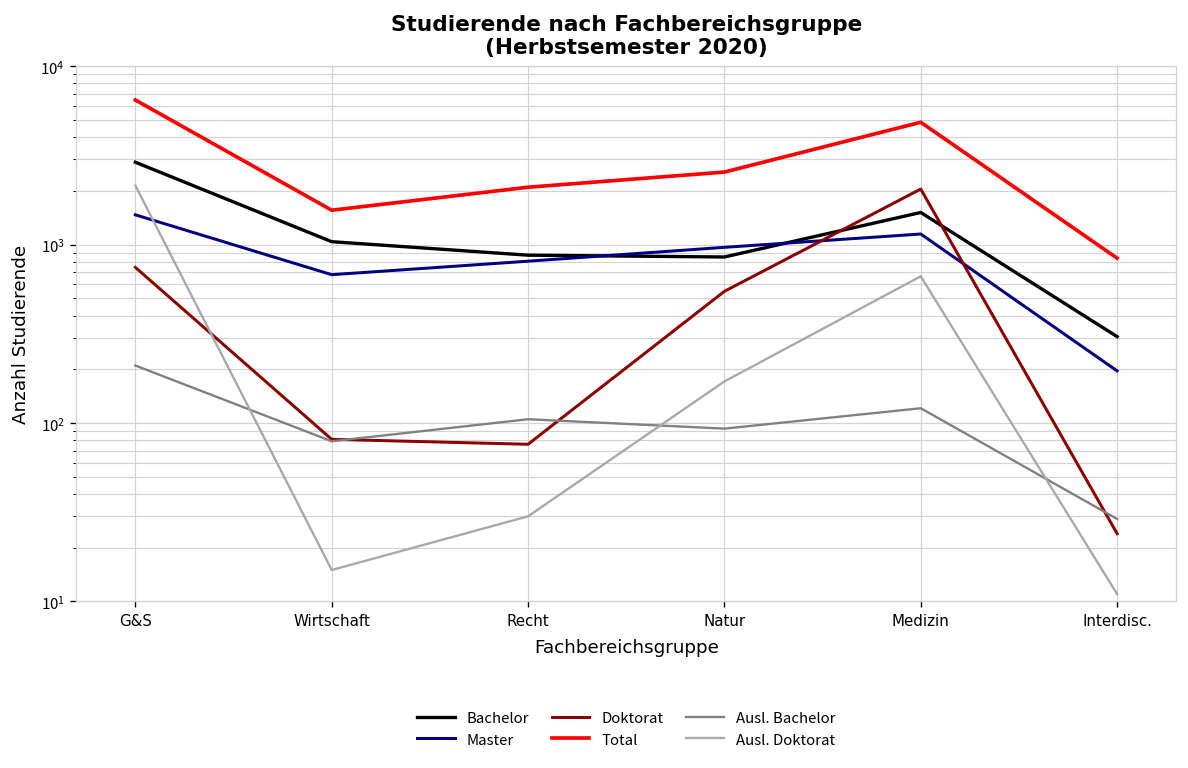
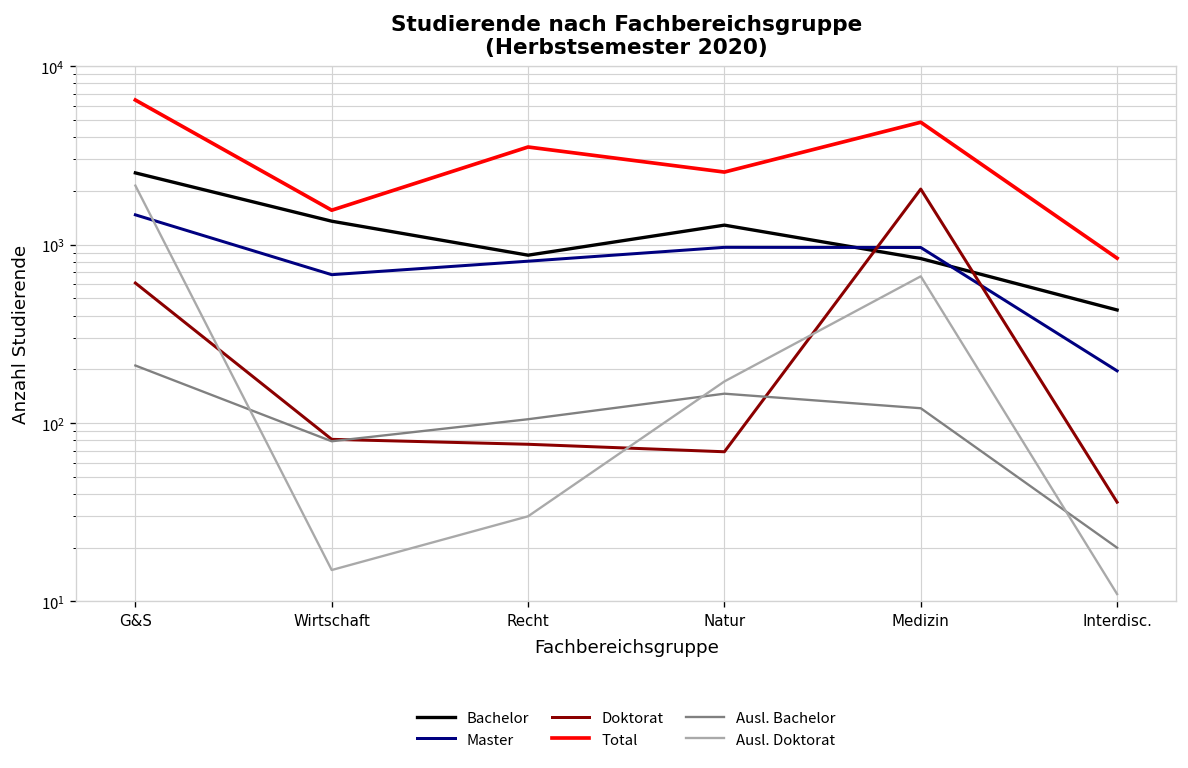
Bachelor, G&S: 2900 -> 2500
Doktorat, G&S: 700 -> 610
Bachelor, Wirtschaft: 1000 -> 1400
Total, Recht: 2100 -> 3500
Bachelor, Natur: 900 -> 1300
Doktorat, Natur: 550 -> 70
Ausl. Bachelor, Natur: 90 -> 150
Bachelor, Medizin: 1500 -> 800
Master, Medizin: 1100 -> 1000
Bachelor, Interdisc.: 310 -> 430
Doktorat, Interdisc.: 24 -> 36
Ausl. Bachelor, Interdisc.: 29 -> 20
